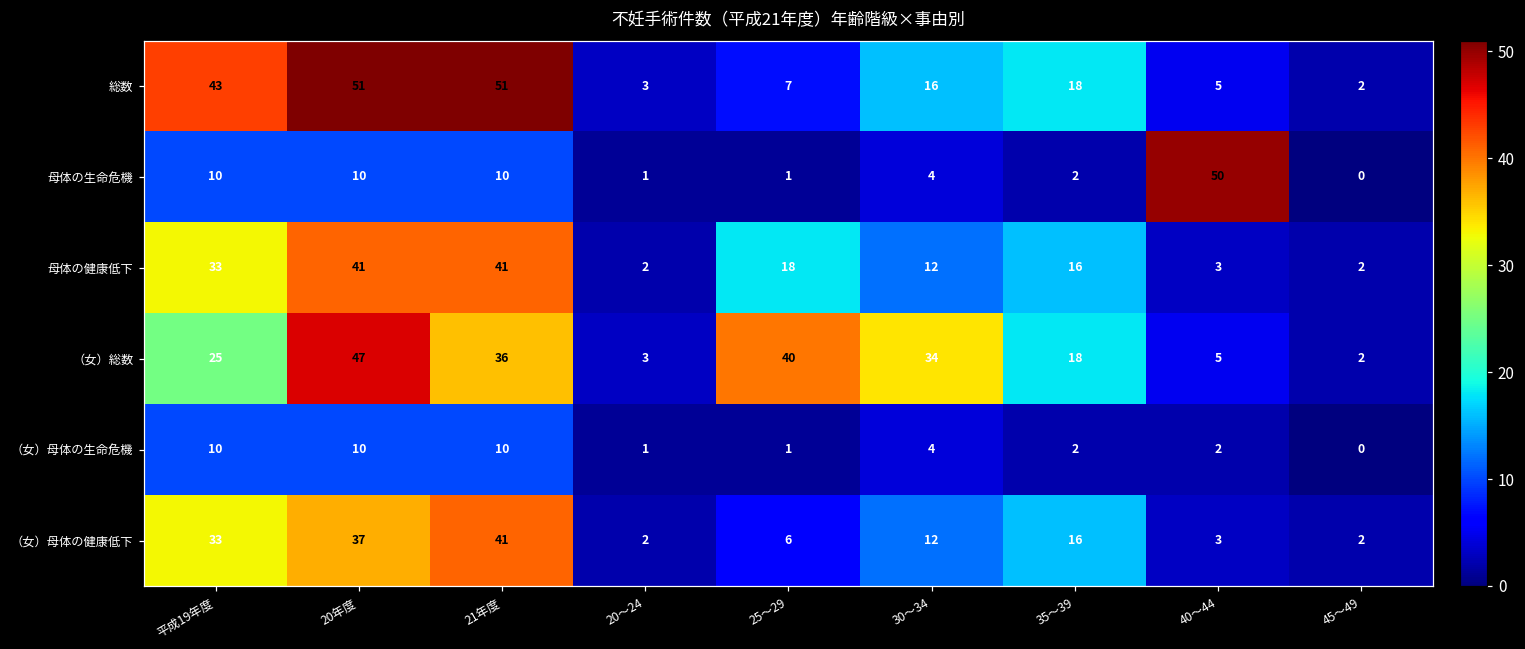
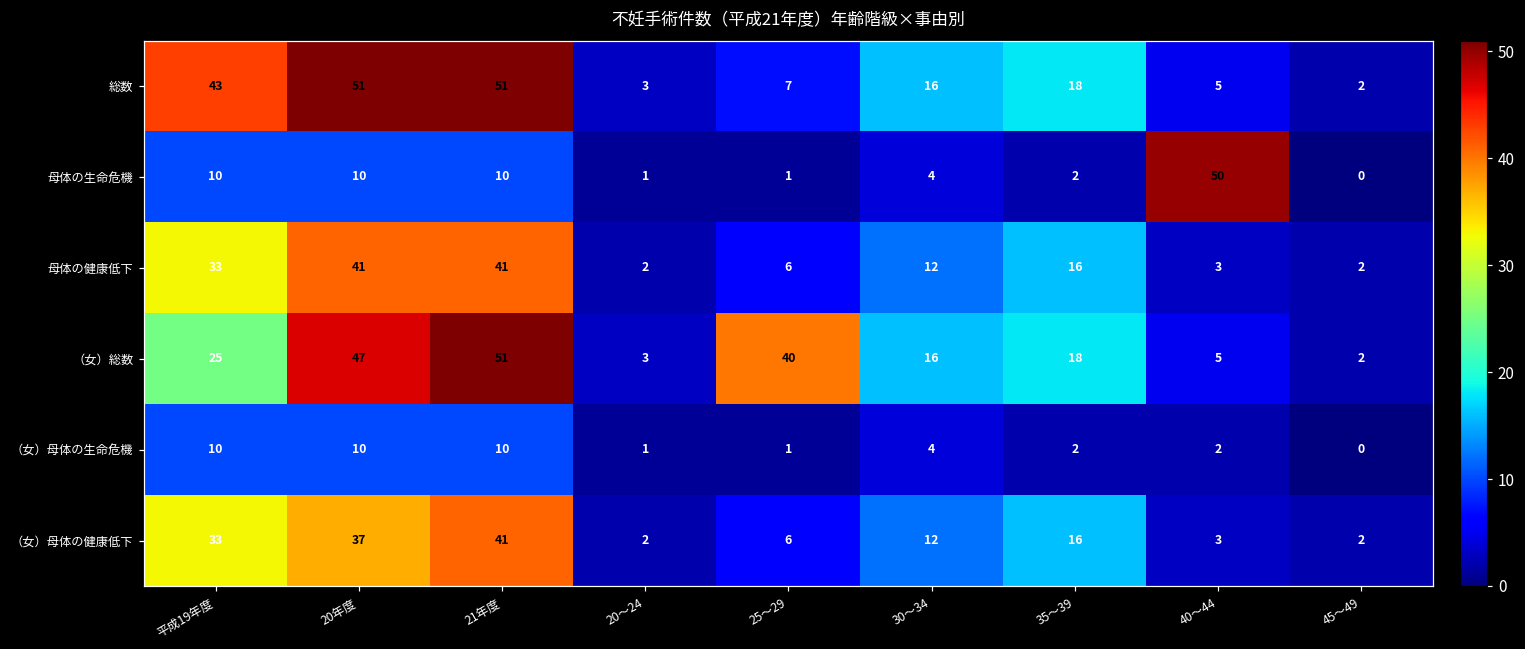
母体の健康低下, 25～29: 18 -> 6
（女）総数, 21年度: 36 -> 51
（女）総数, 30～34: 34 -> 16
